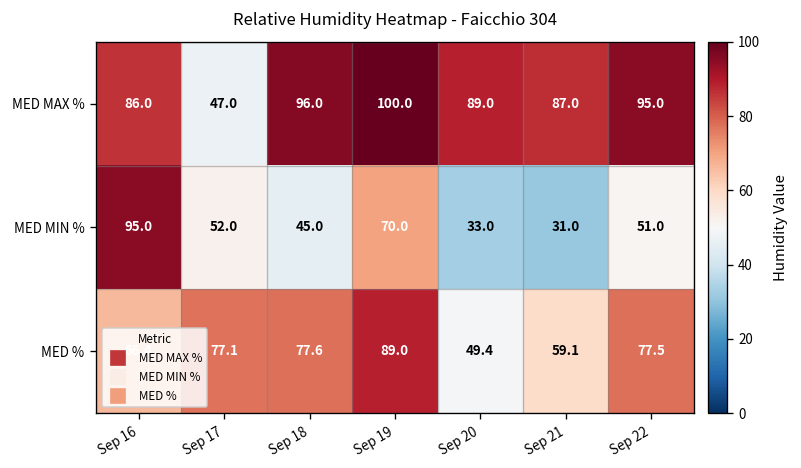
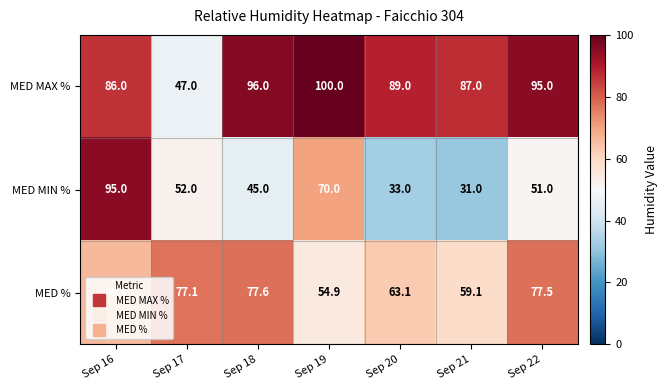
MED %, Sep 19: 89.0 -> 54.9
MED %, Sep 20: 49.4 -> 63.1
